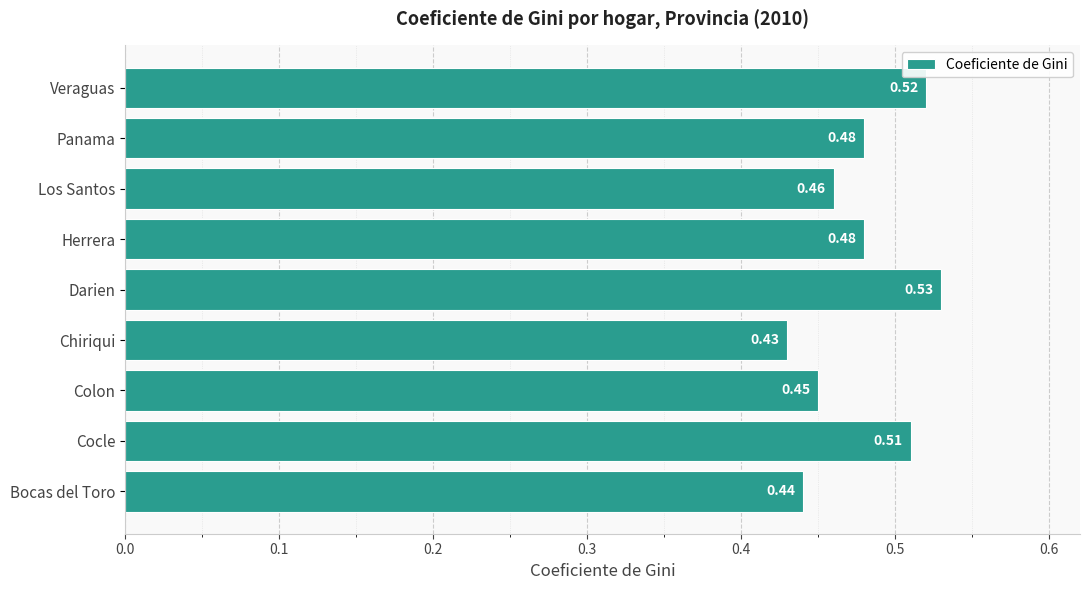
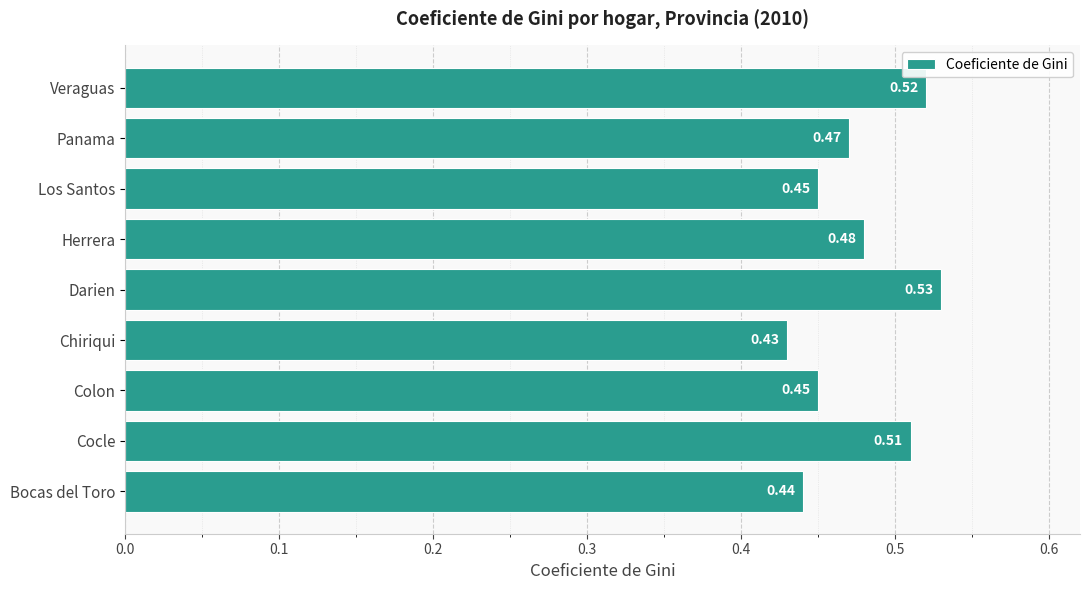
Panama: 0.48 -> 0.47
Los Santos: 0.46 -> 0.45
